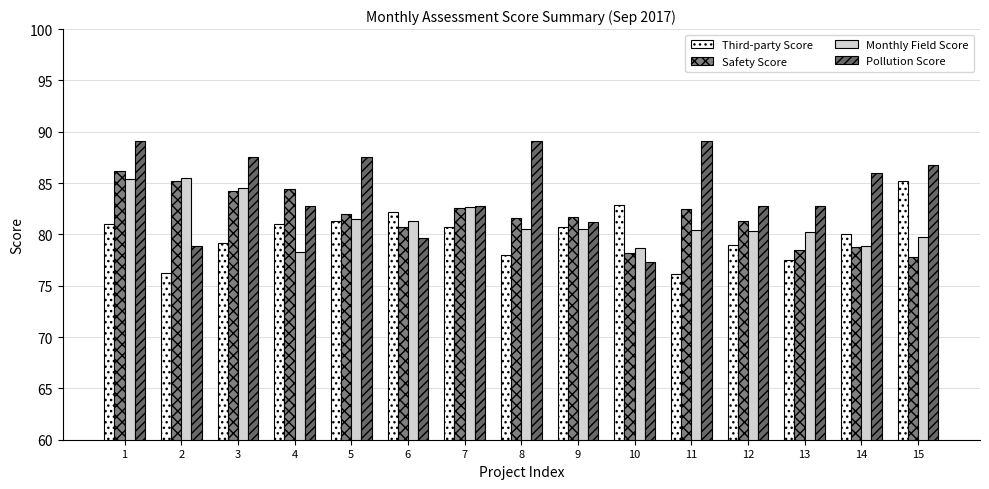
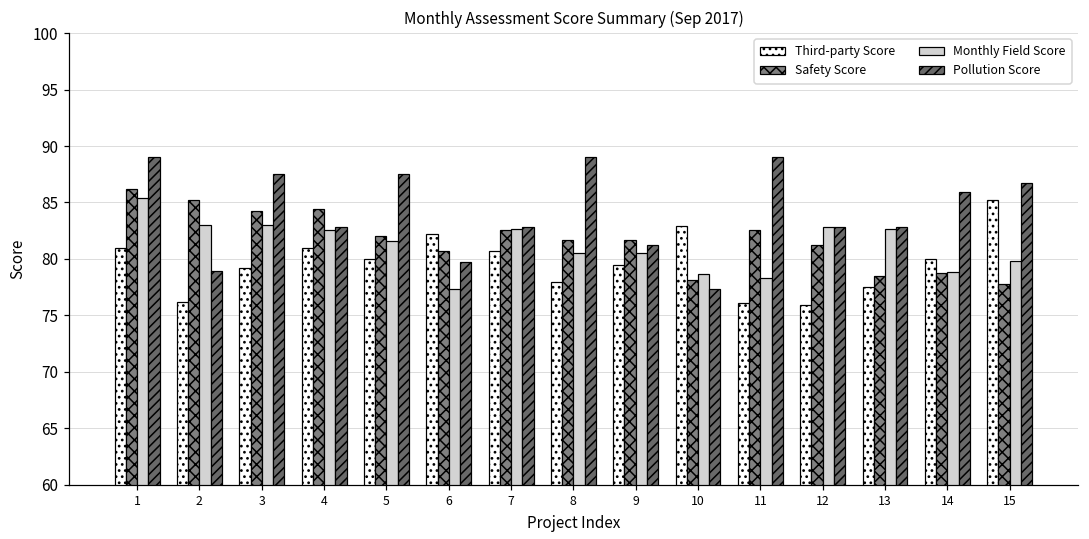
Monthly Field Score, 2: 85.5 -> 83.0
Monthly Field Score, 3: 84.5 -> 83.0
Monthly Field Score, 4: 78.3 -> 82.5
Third-party Score, 5: 81.3 -> 80.0
Monthly Field Score, 6: 81.3 -> 77.3
Third-party Score, 9: 80.7 -> 79.5
Monthly Field Score, 11: 80.4 -> 78.3
Third-party Score, 12: 79.0 -> 75.9
Monthly Field Score, 12: 80.3 -> 82.8
Monthly Field Score, 13: 80.3 -> 82.6
